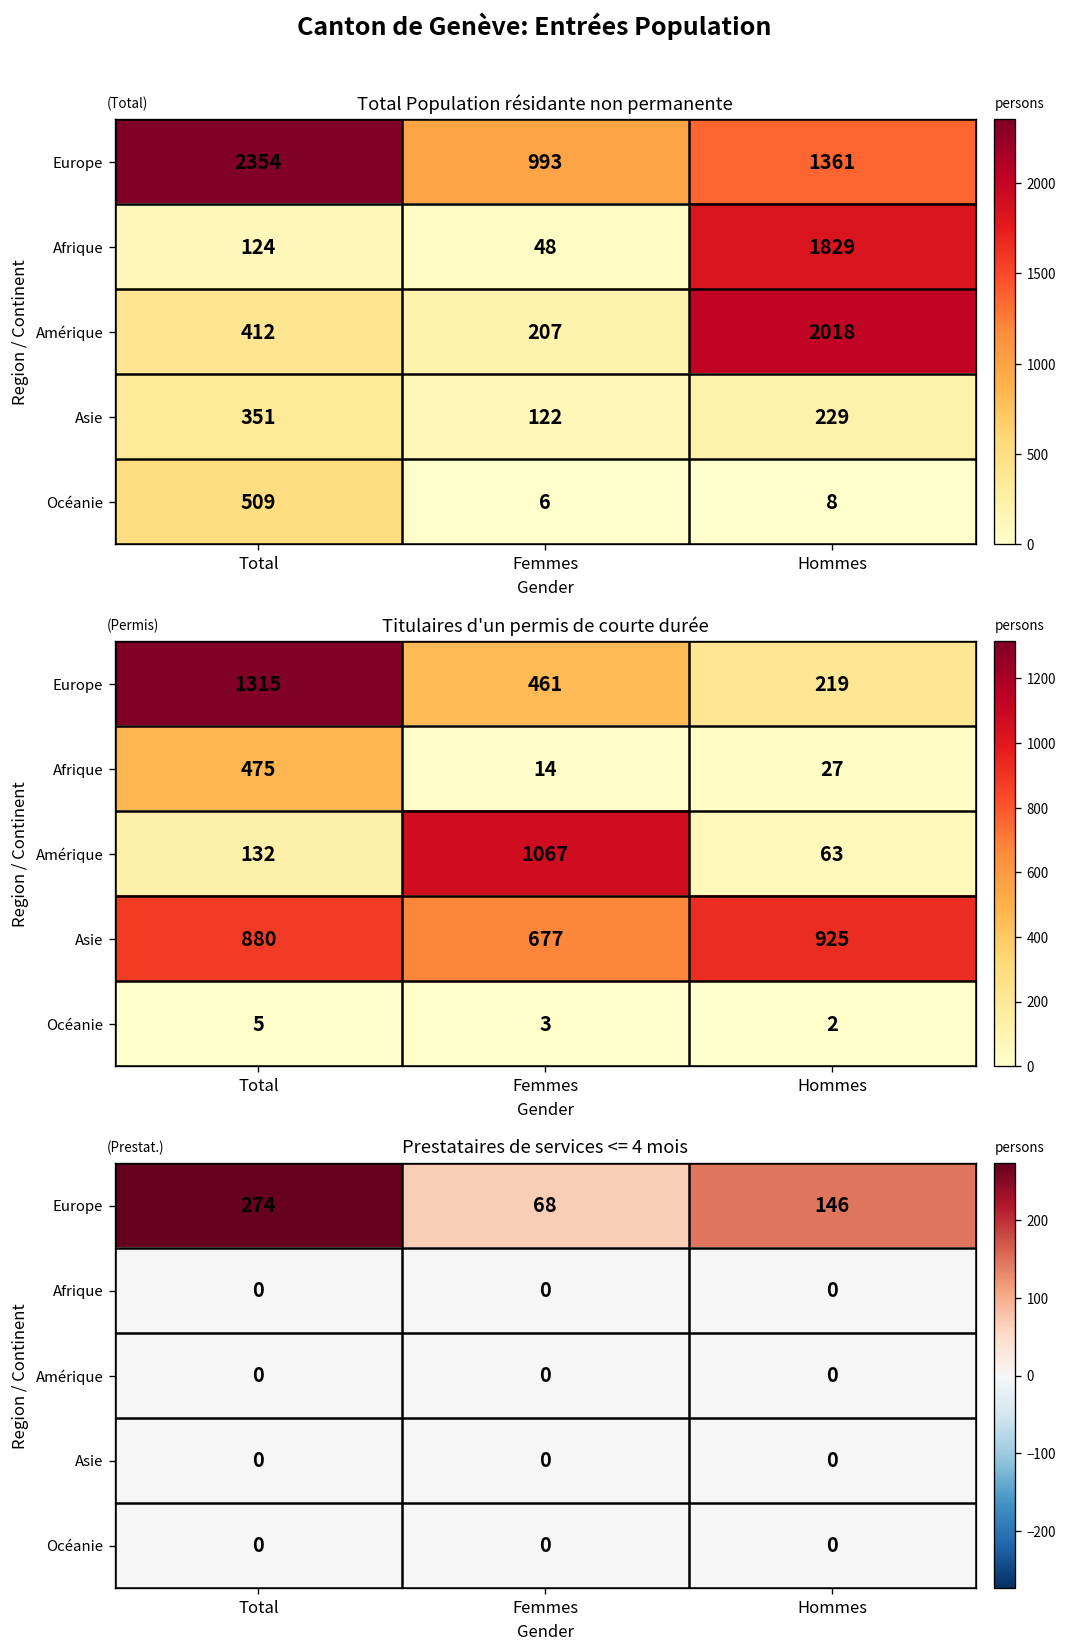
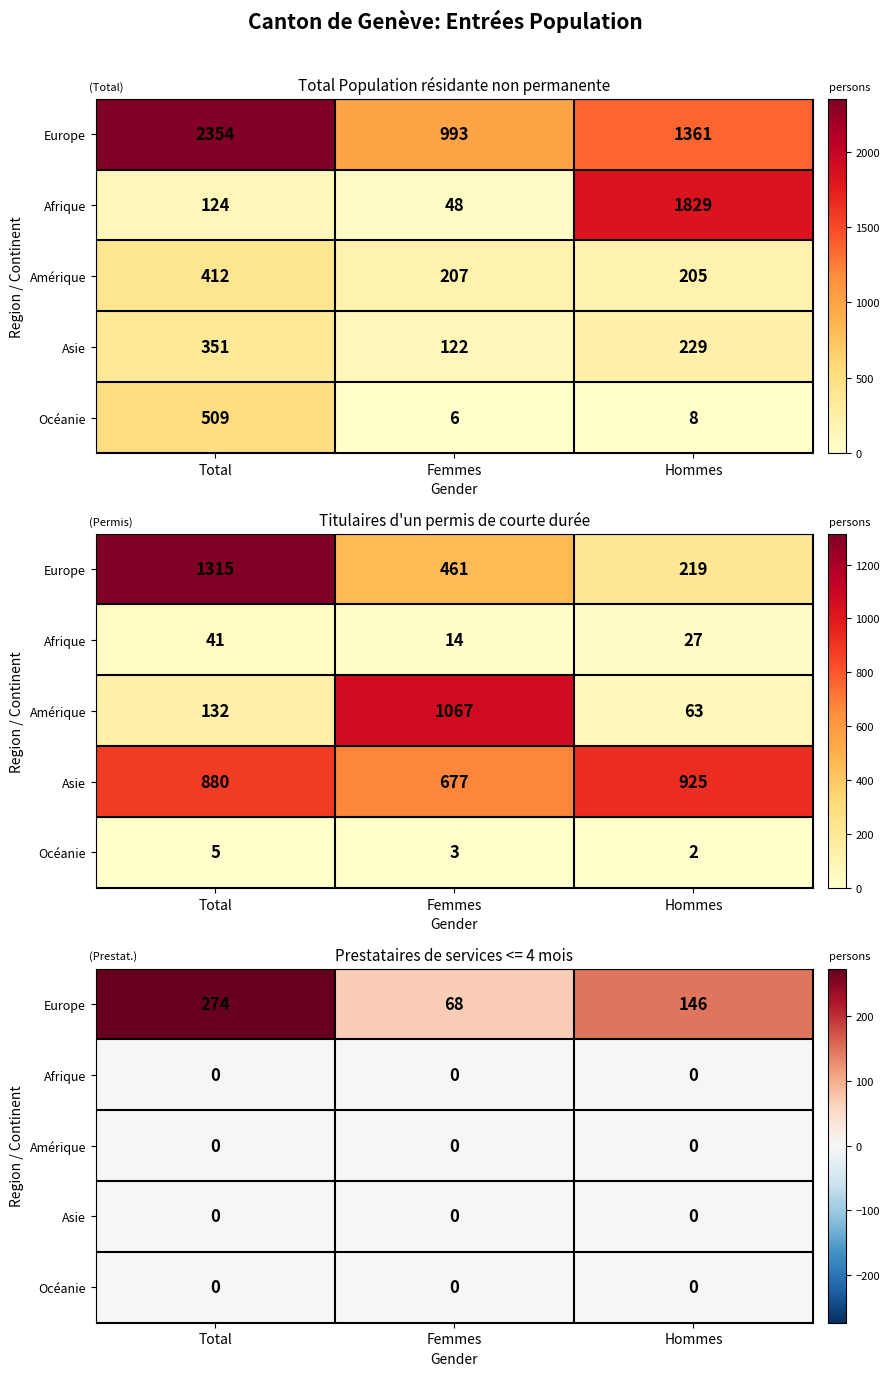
Total Population résidante non permanente, Amérique, Hommes: 2018 -> 205
Titulaires d'un permis de courte durée, Afrique, Total: 475 -> 41
